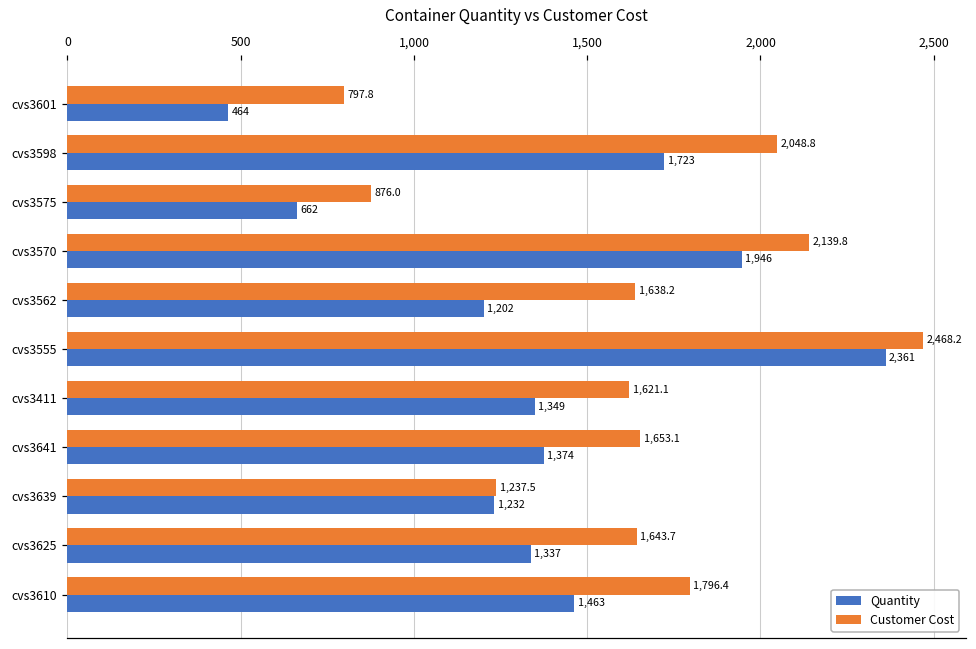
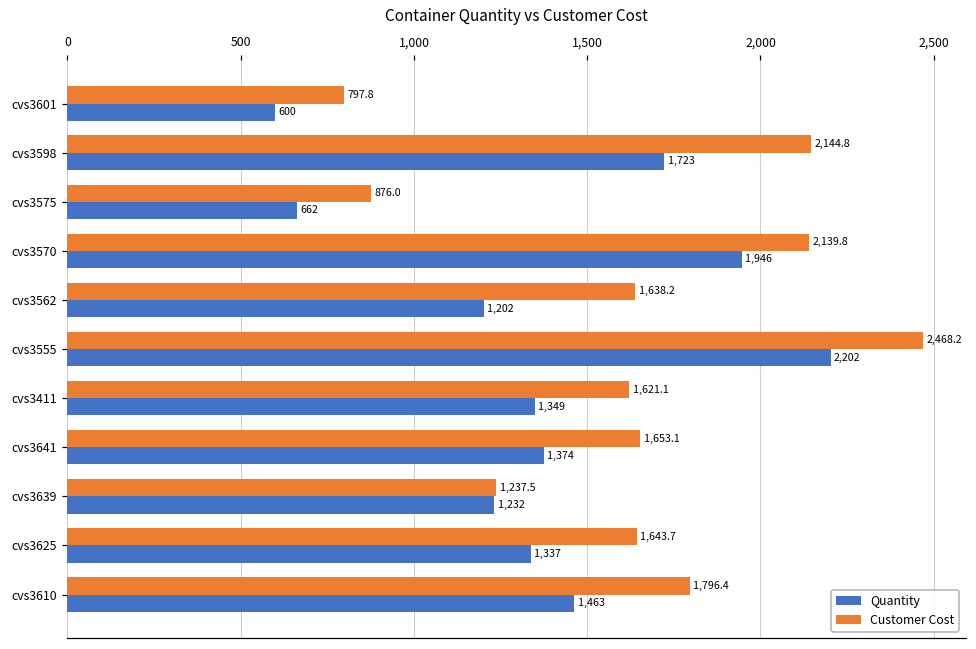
Quantity, cvs3601: 464 -> 600
Customer Cost, cvs3598: 2,048.8 -> 2,144.8
Quantity, cvs3555: 2,361 -> 2,202
